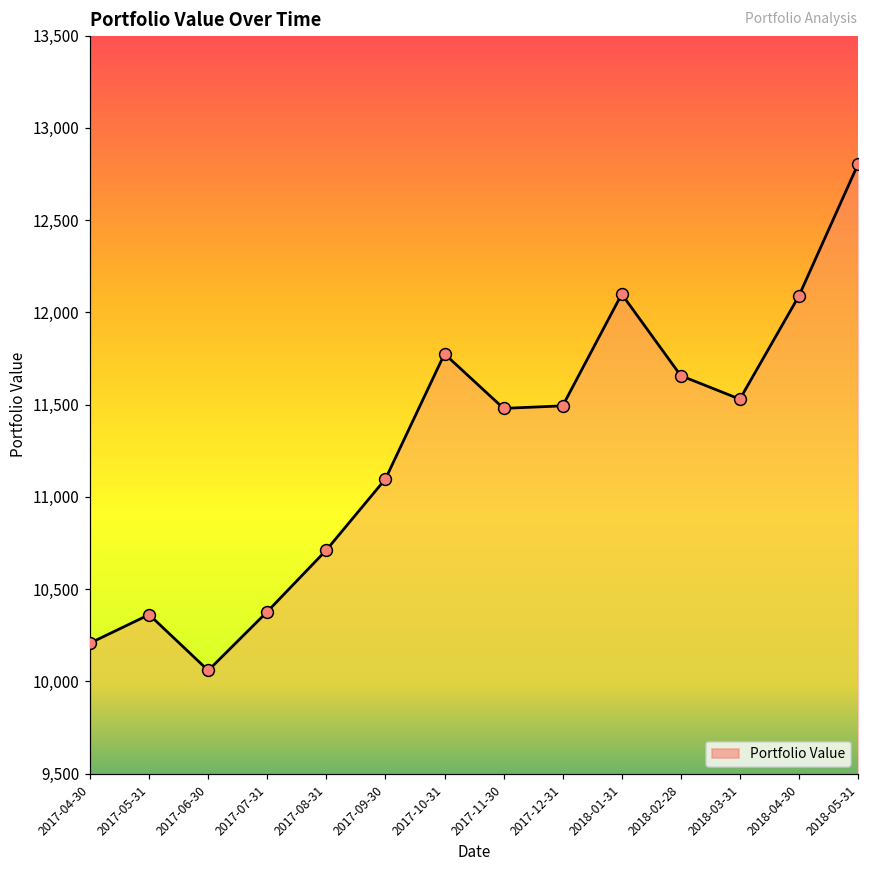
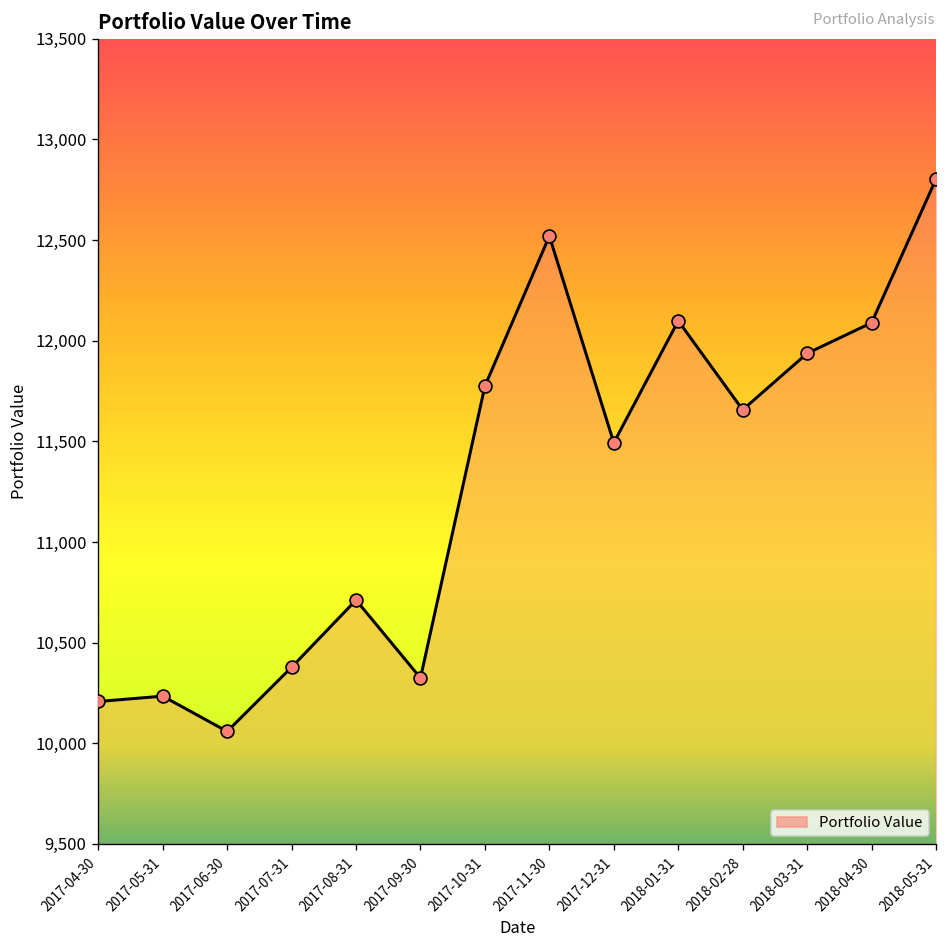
2017-05-31: 10,360 -> 10,230
2017-09-30: 11,100 -> 10,320
2017-11-30: 11,480 -> 12,520
2018-03-31: 11,530 -> 11,940
